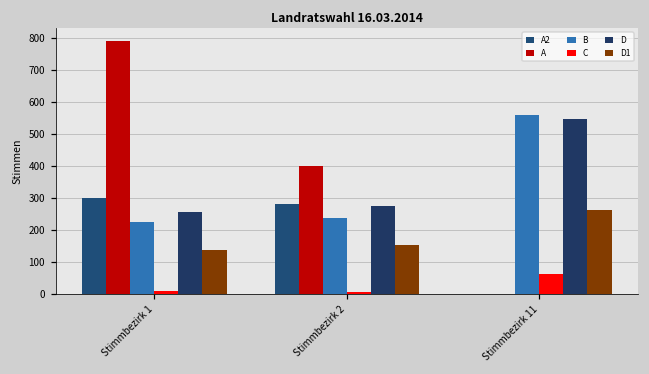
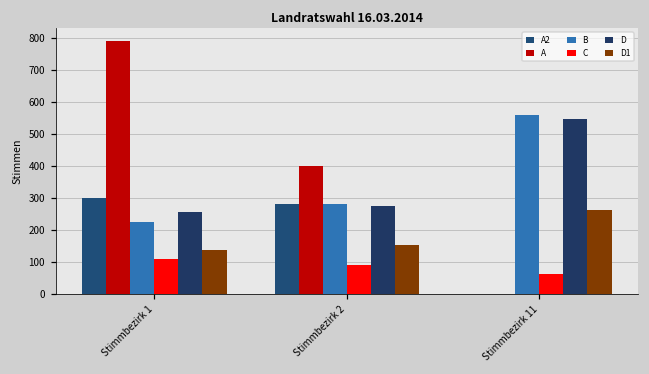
C, Stimmbezirk 1: 10 -> 110
B, Stimmbezirk 2: 240 -> 280
C, Stimmbezirk 2: 10 -> 90
